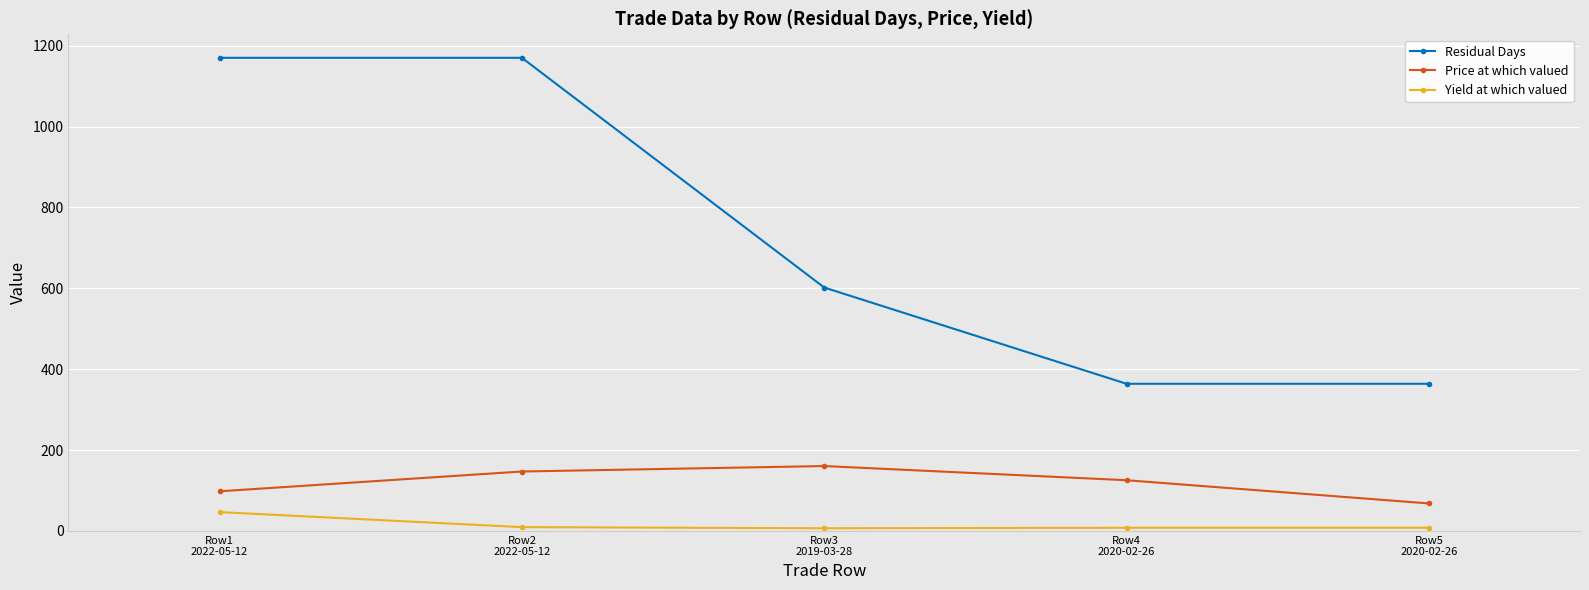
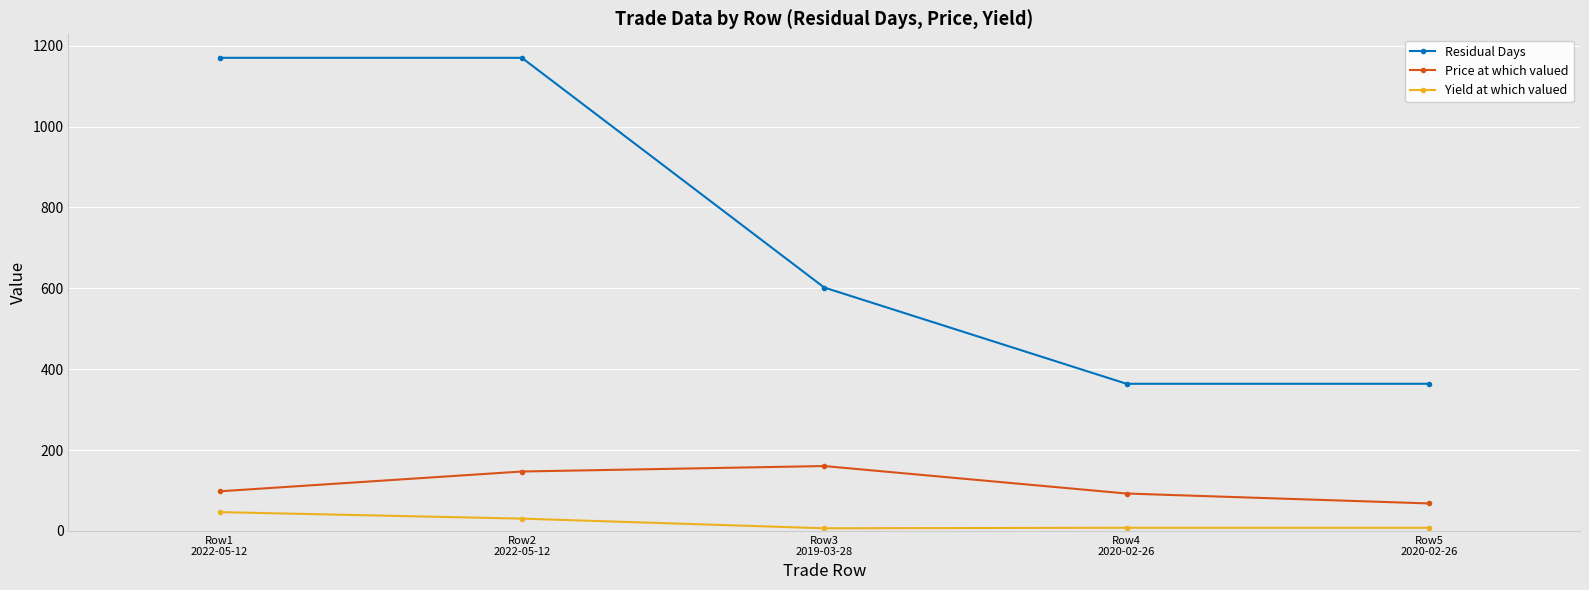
Yield at which valued, Row2 2022-05-12: 10 -> 30
Price at which valued, Row4 2020-02-26: 130 -> 90
